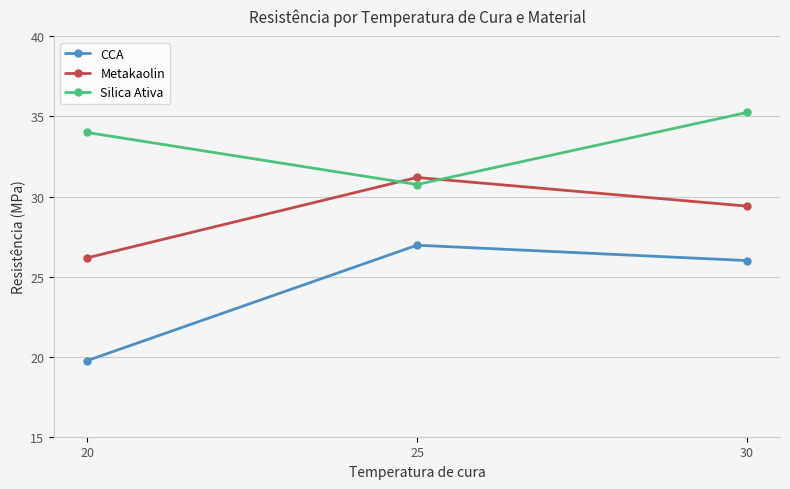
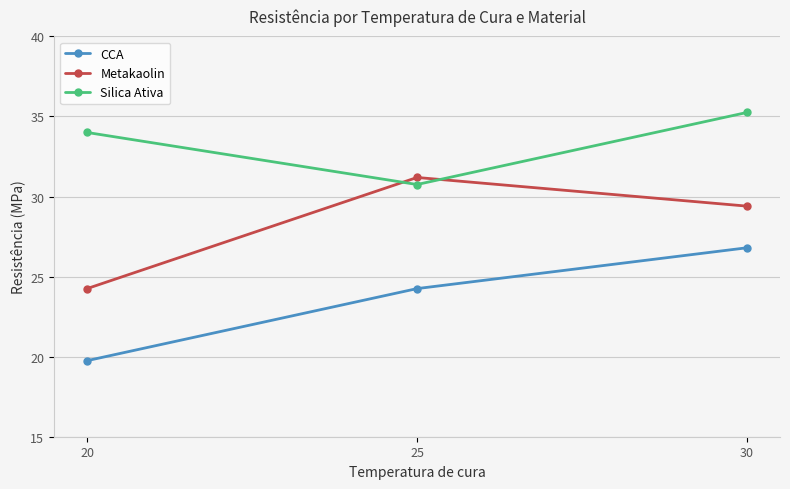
Metakaolin, 20: 26.2 -> 24.3
CCA, 25: 27.0 -> 24.3
CCA, 30: 26.0 -> 26.8
